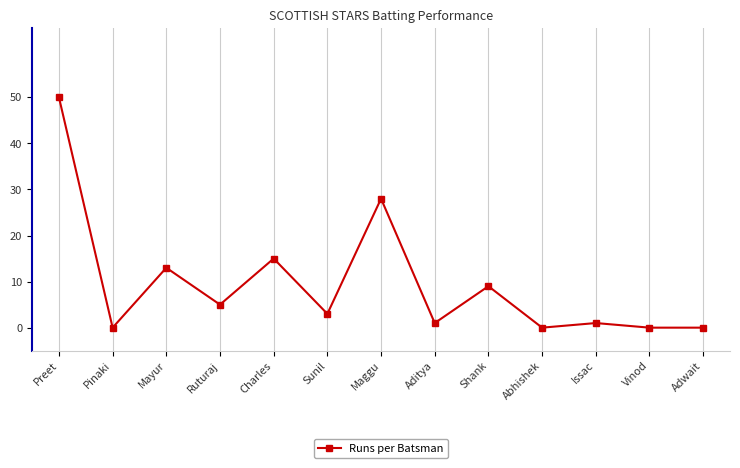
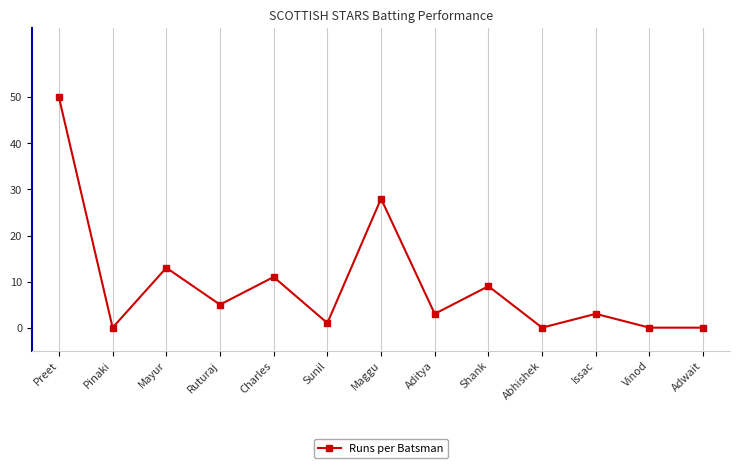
Charles: 15 -> 11
Sunil: 3 -> 1
Aditya: 1 -> 3
Issac: 1 -> 3
